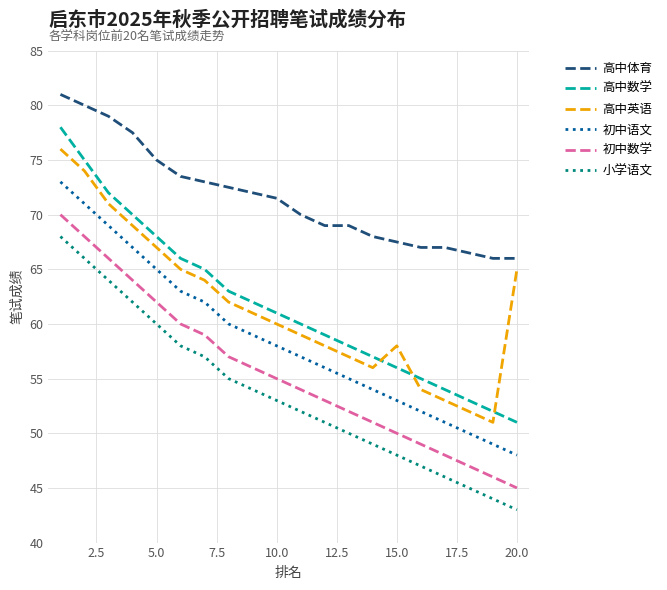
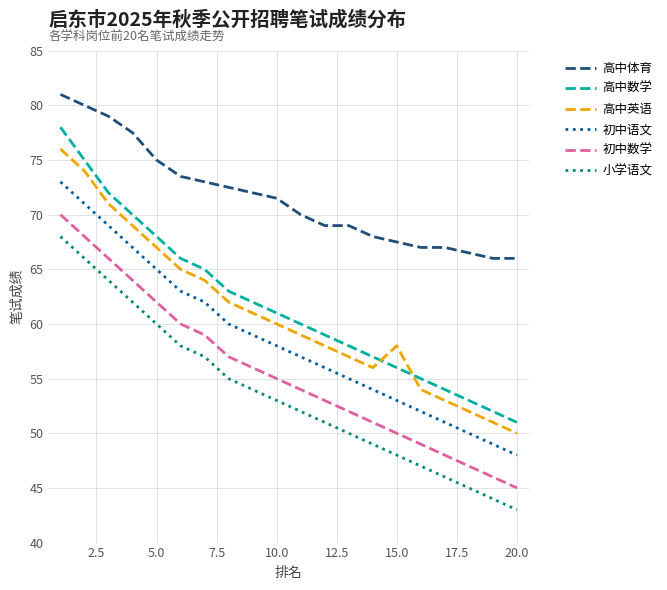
高中英语, 20.0: 65 -> 50
